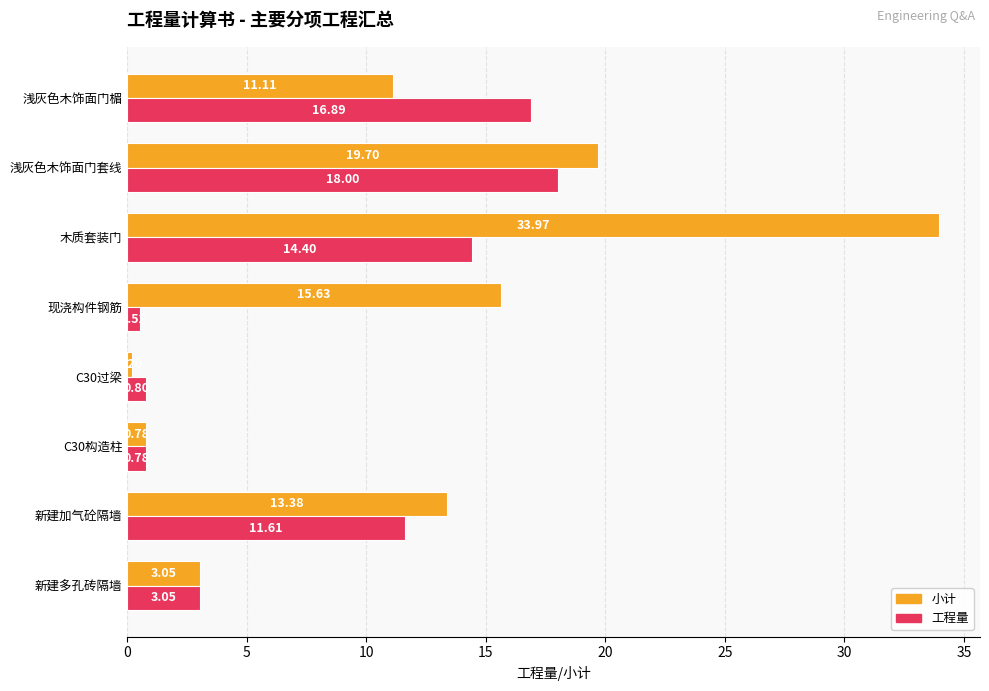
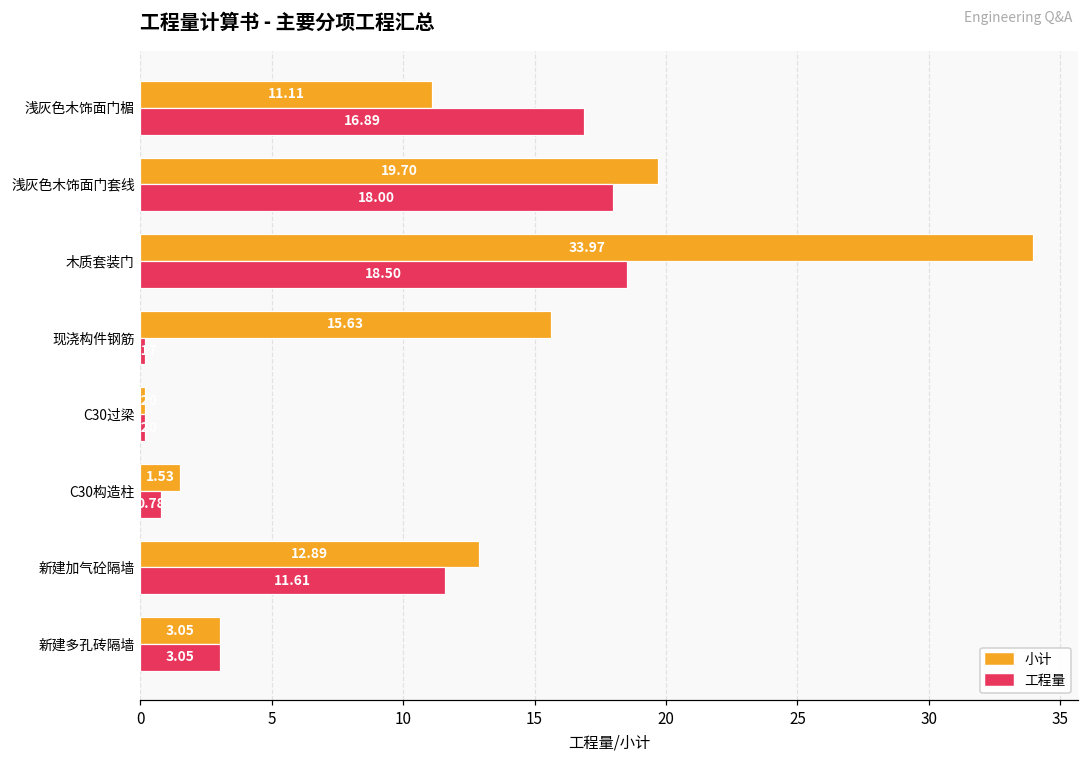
工程量, 木质套装门: 14.40 -> 18.50
工程量, 现浇构件钢筋: 0.5 -> 0.2
工程量, C30过梁: 0.8 -> 0.2
小计, C30构造柱: 0.78 -> 1.53
小计, 新建加气砼隔墙: 13.38 -> 12.89
